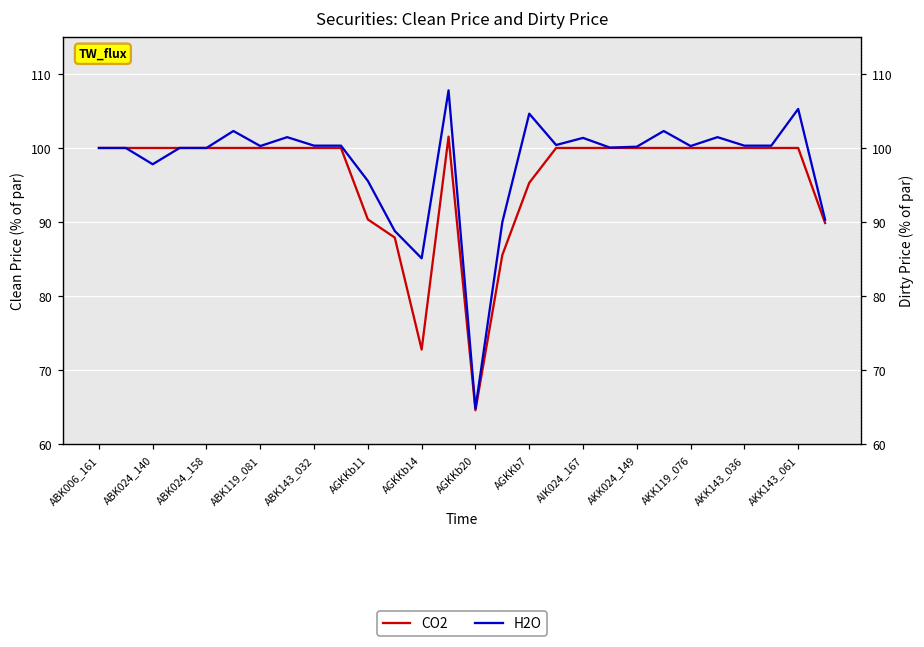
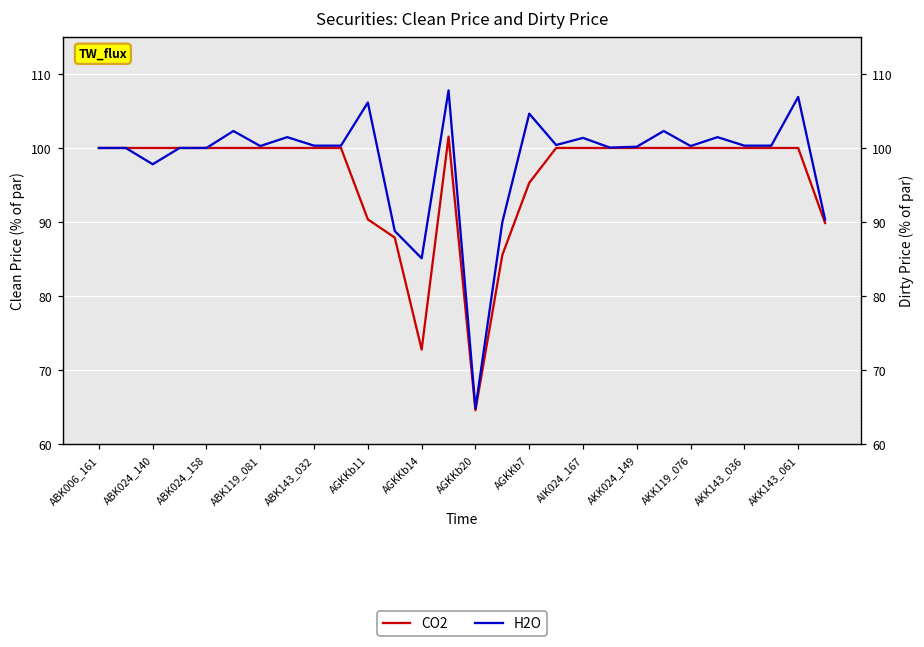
H2O, AGKKb11: 96 -> 106
H2O, AKK143_061: 105 -> 107
